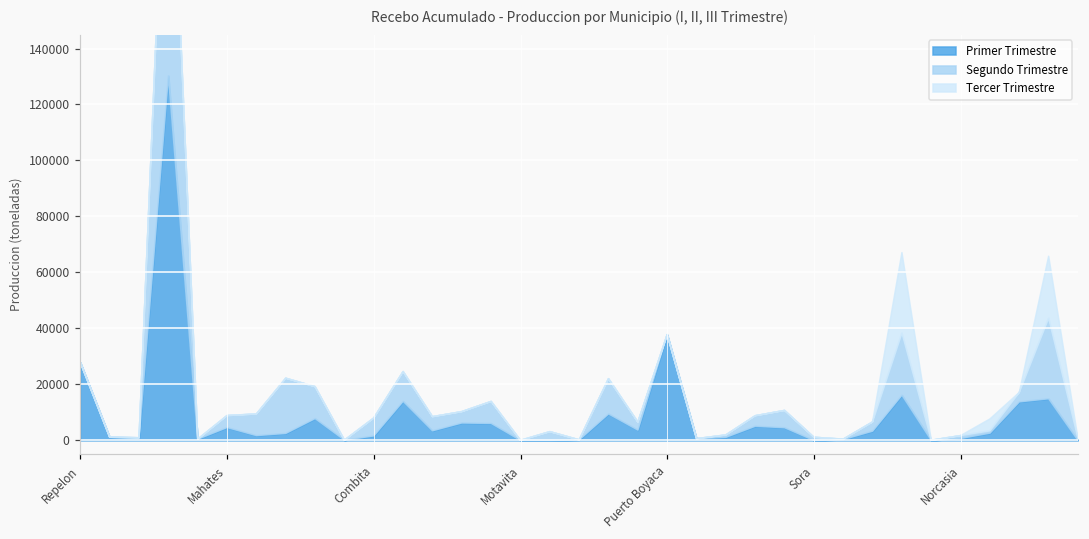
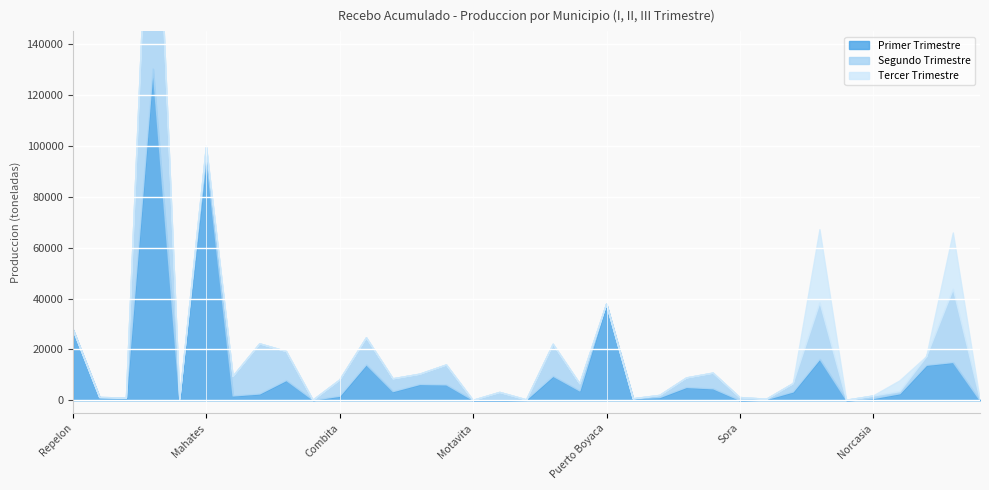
Primer Trimestre, Mahates: 5000 -> 96000
